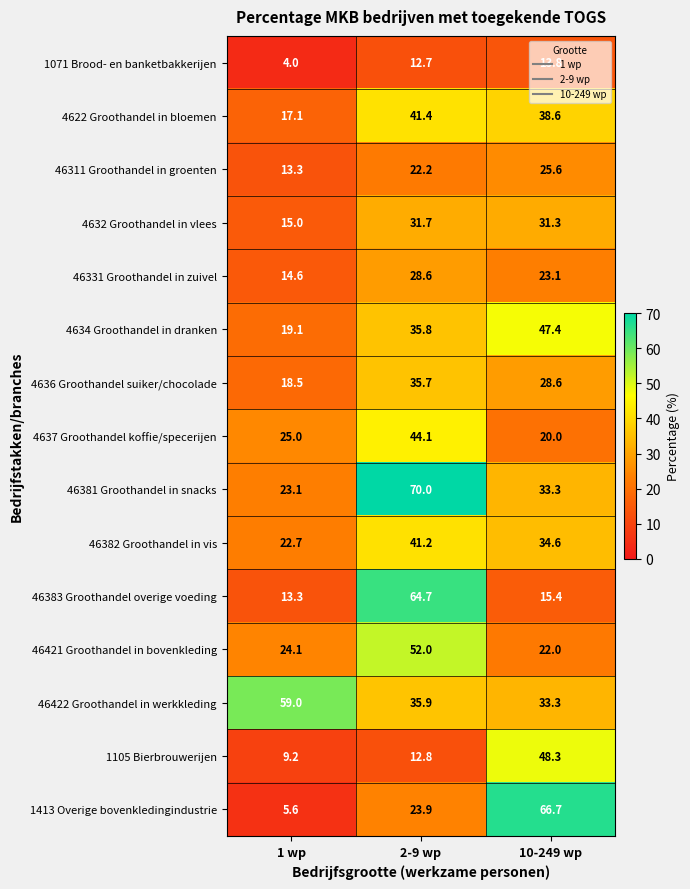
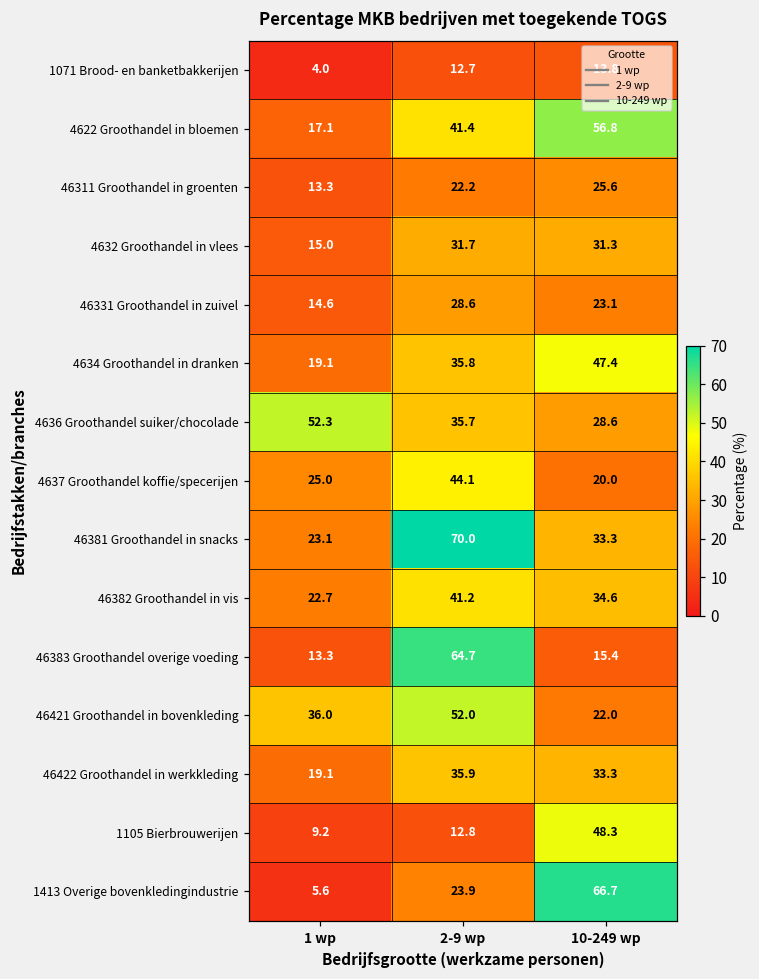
4622 Groothandel in bloemen, 10-249 wp: 38.6 -> 56.8
4636 Groothandel suiker/chocolade, 1 wp: 18.5 -> 52.3
46421 Groothandel in bovenkleding, 1 wp: 24.1 -> 36.0
46422 Groothandel in werkkleding, 1 wp: 59.0 -> 19.1
